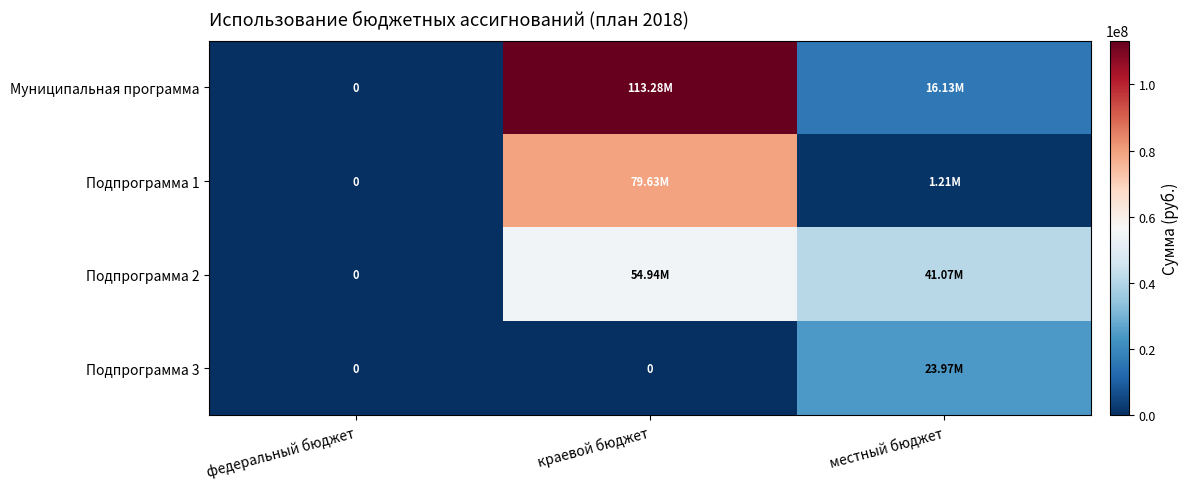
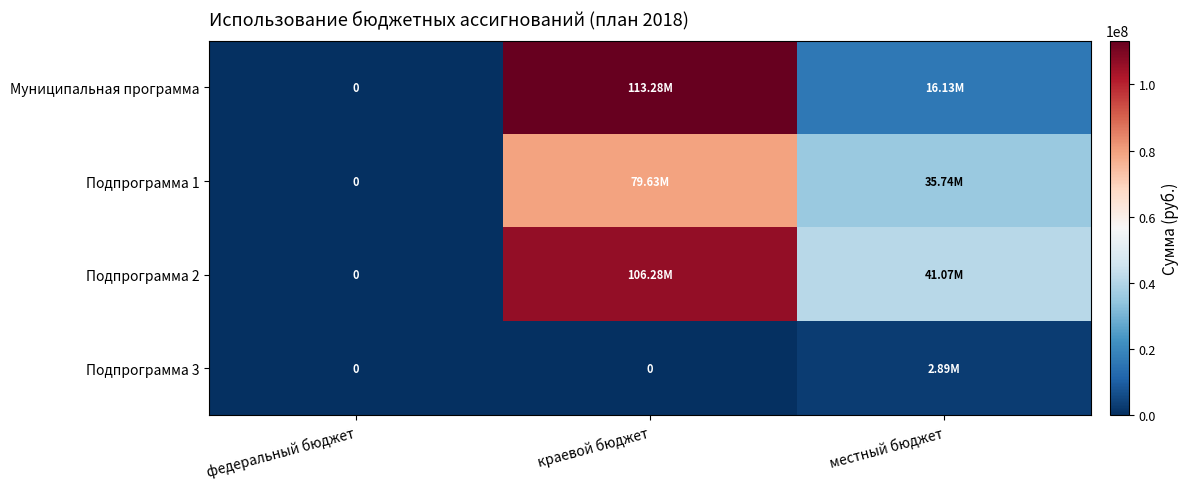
Подпрограмма 1, местный бюджет: 1.21М -> 35.74М
Подпрограмма 2, краевой бюджет: 54.94М -> 106.28М
Подпрограмма 3, местный бюджет: 23.97М -> 2.89М
